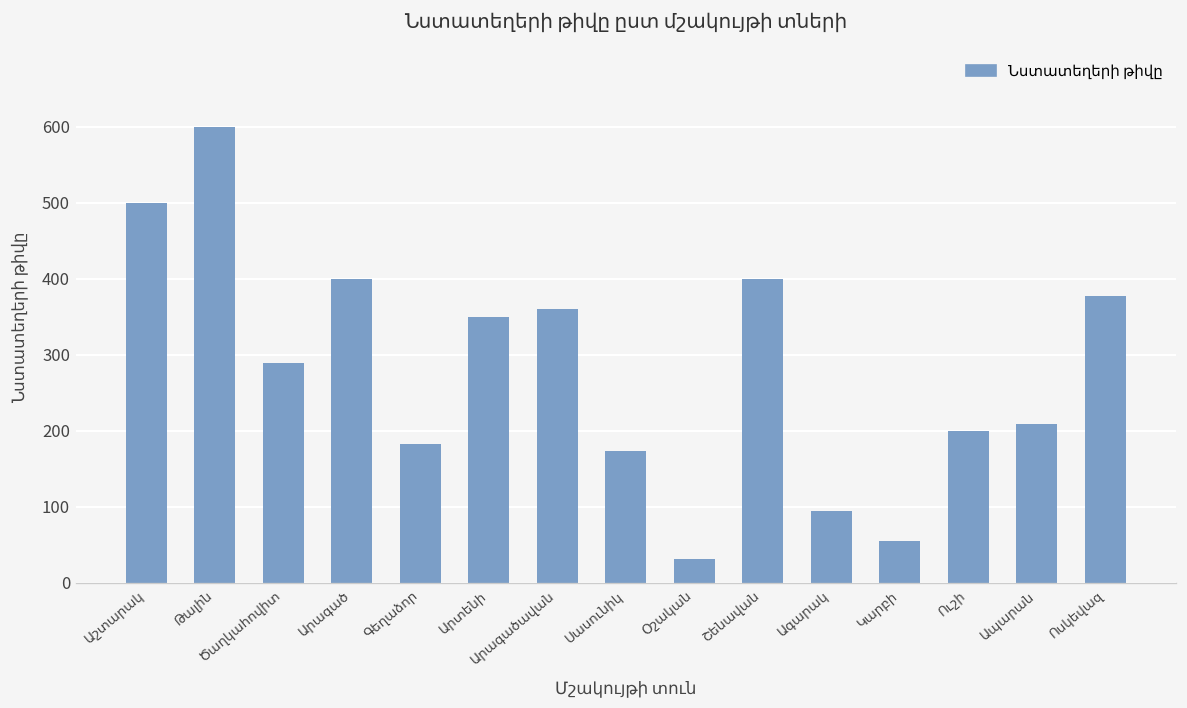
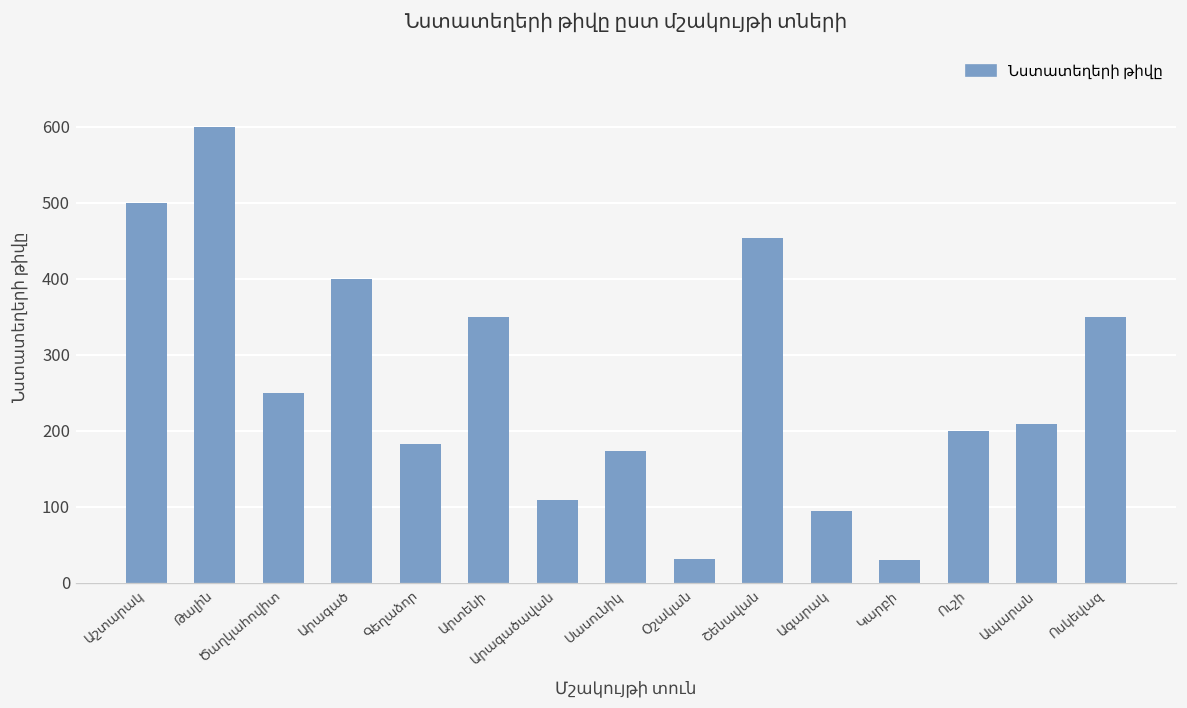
Ծաղկահովիտ: 290 -> 250
Արագածավան: 360 -> 110
Շենավան: 400 -> 450
Կարբի: 60 -> 30
Ոսկեվազ: 380 -> 350
